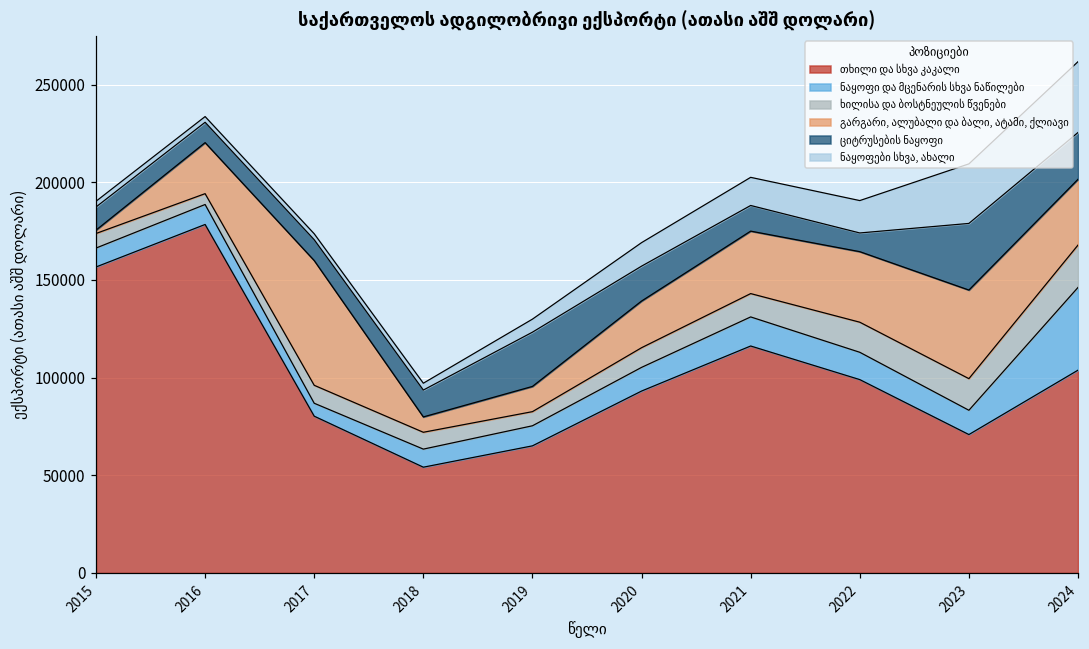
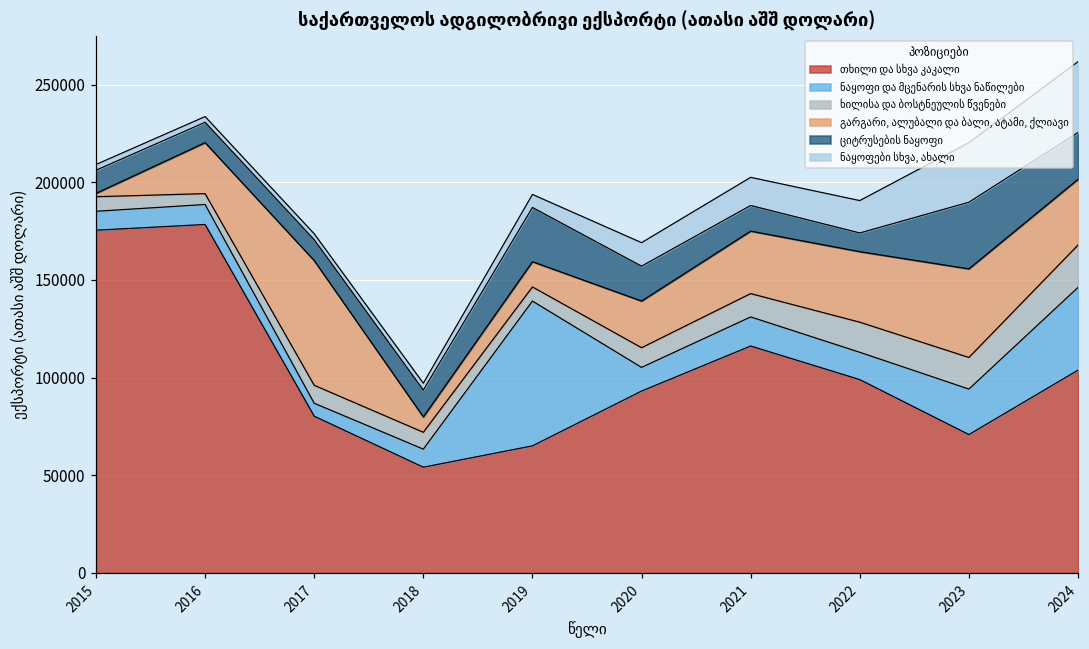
თხილი და სხვა კაკალი, 2015: 157000 -> 175000
ნაყოფი და მცენარის სხვა ნაწილები, 2019: 10000 -> 74000
ნაყოფი და მცენარის სხვა ნაწილები, 2023: 12000 -> 23000
